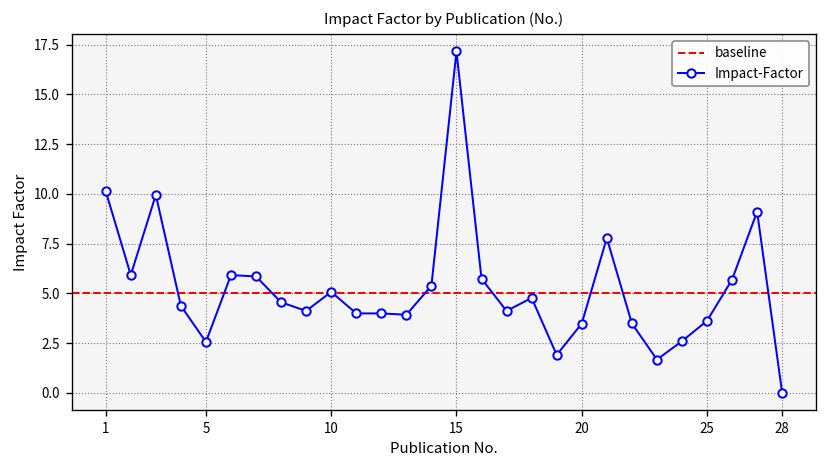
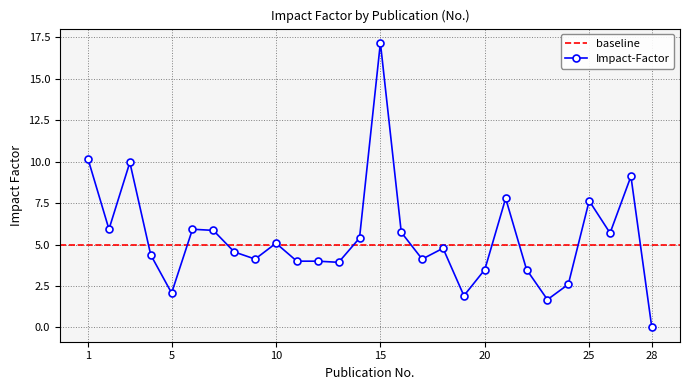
5: 2.6 -> 2.1
25: 3.6 -> 7.6
